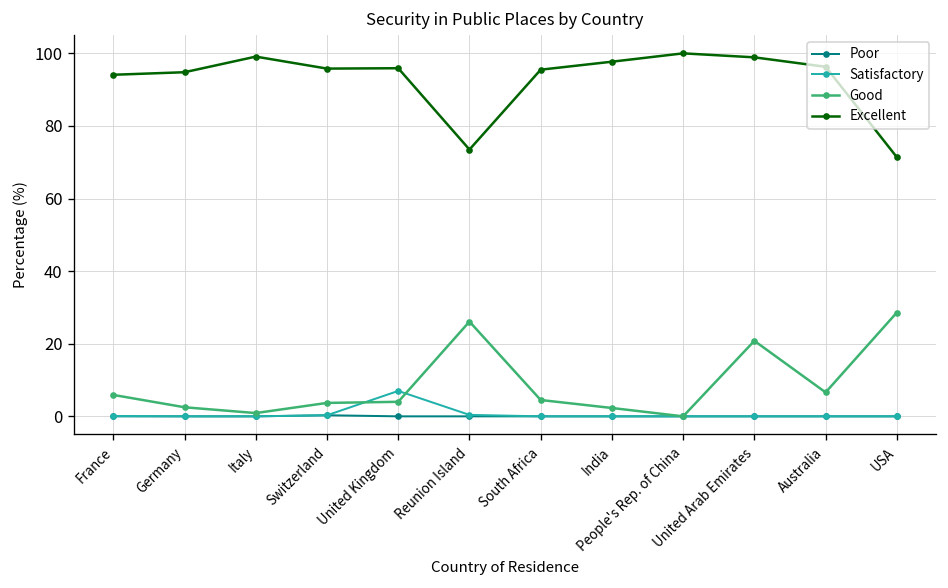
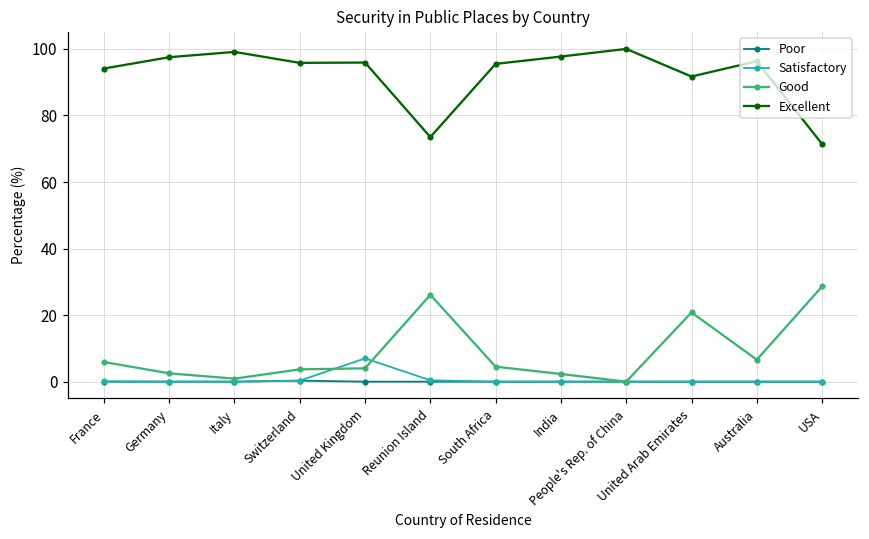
Excellent, Germany: 95 -> 98
Excellent, United Arab Emirates: 99 -> 92
